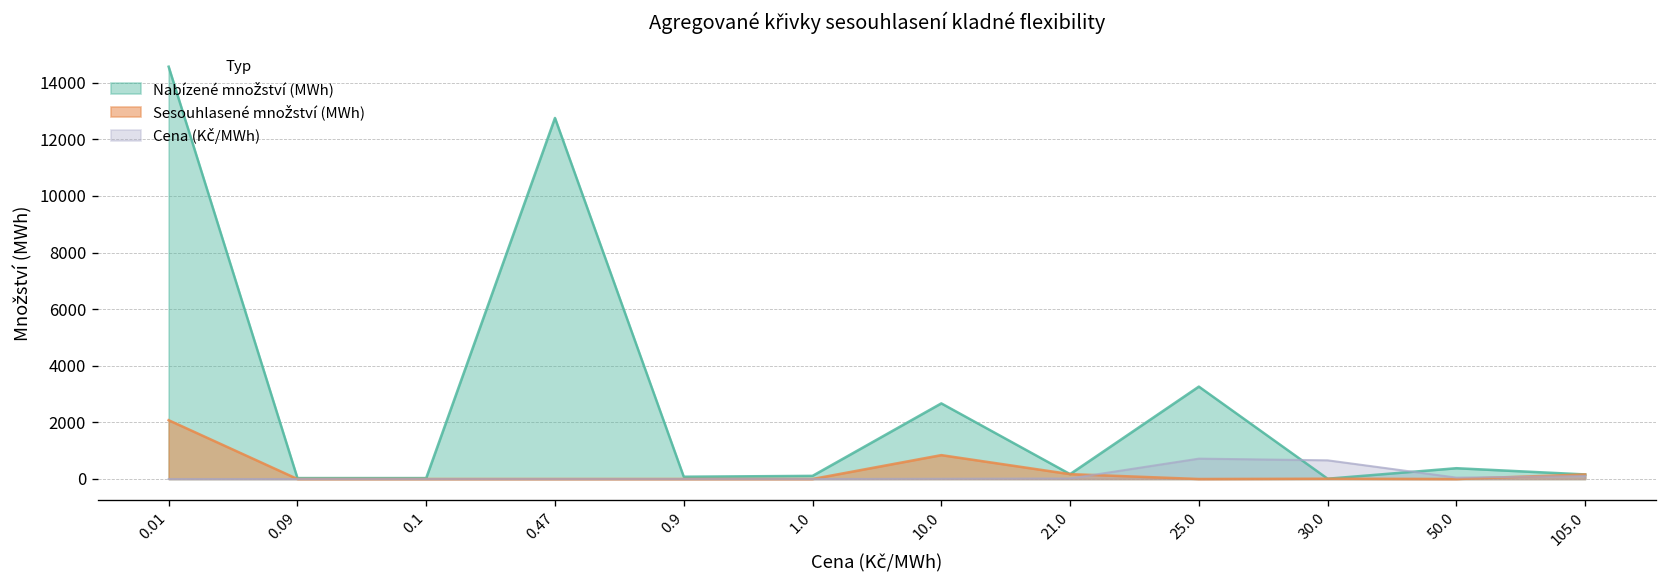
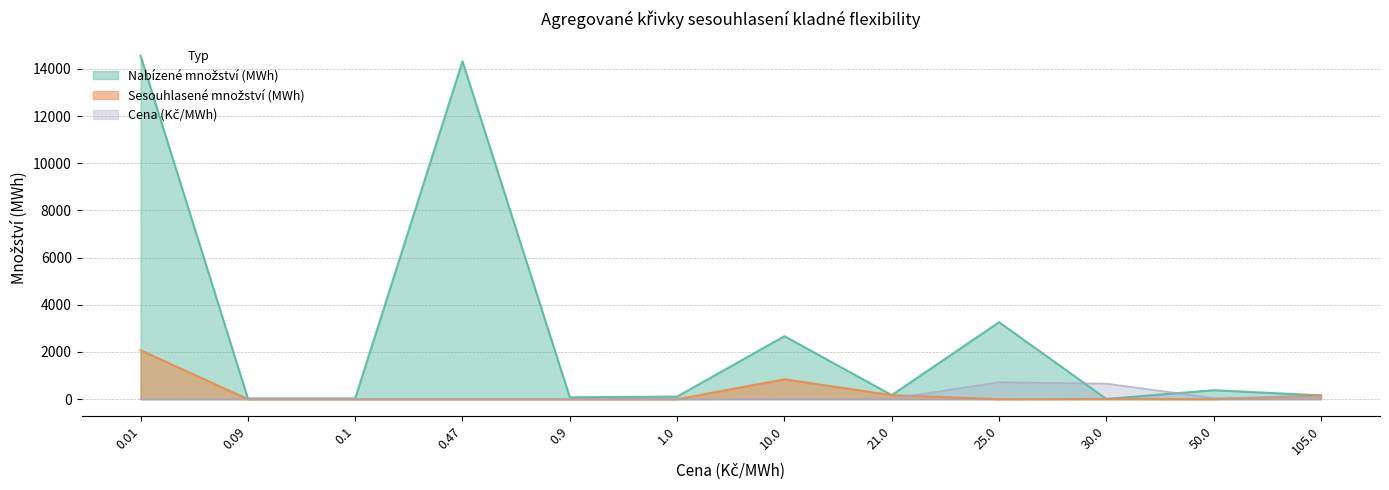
Nabízené množství (MWh), 0.47: 12800 -> 14300
